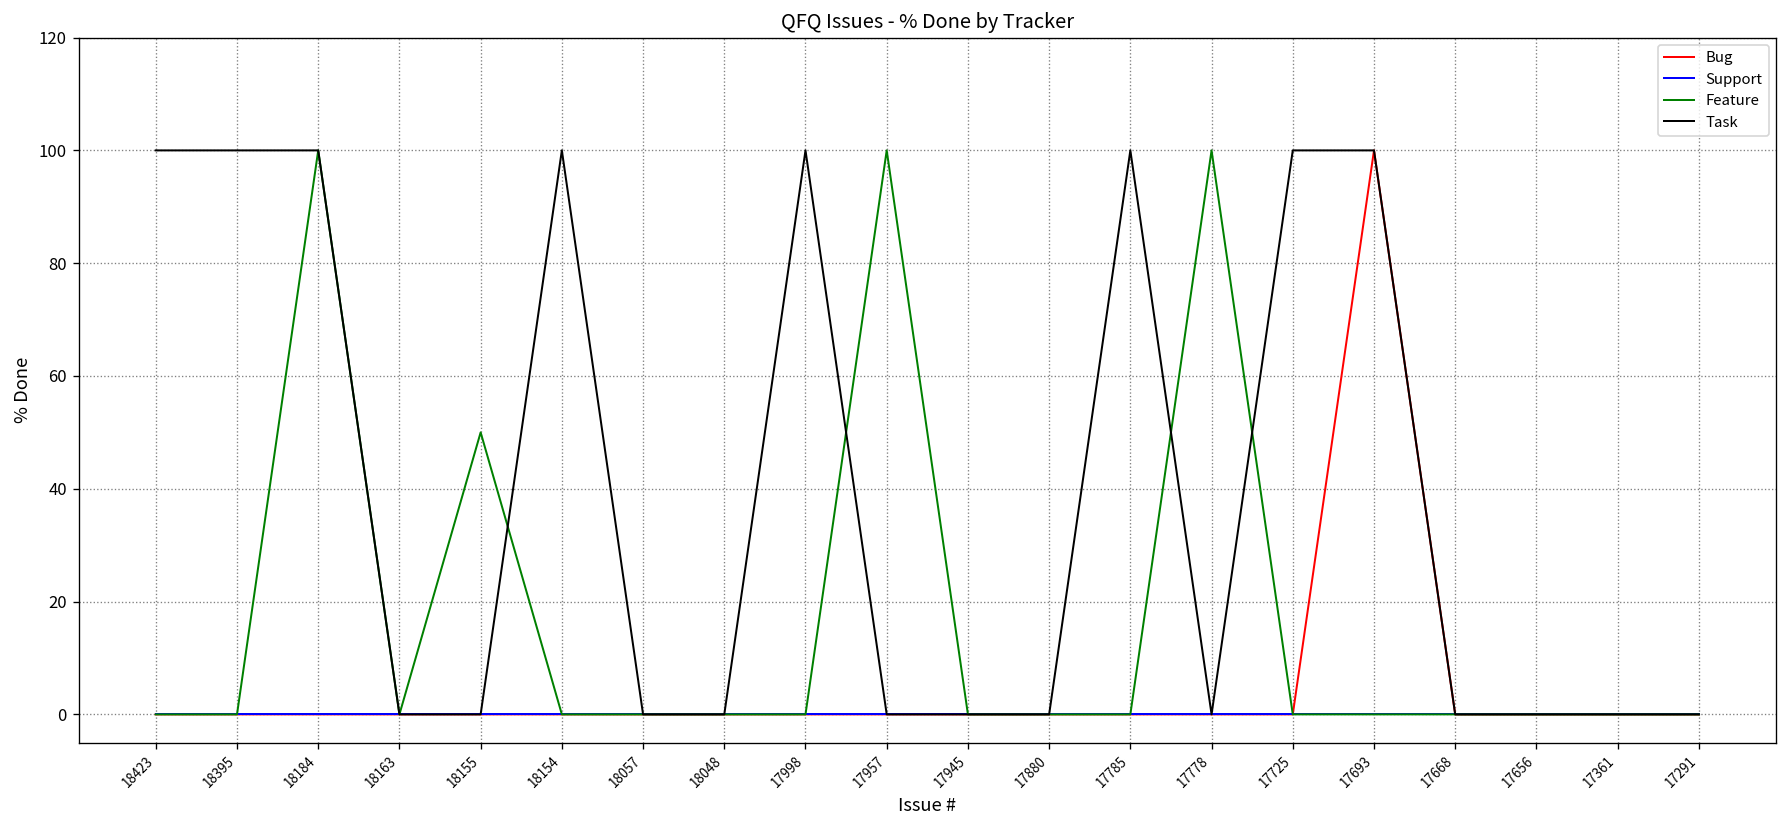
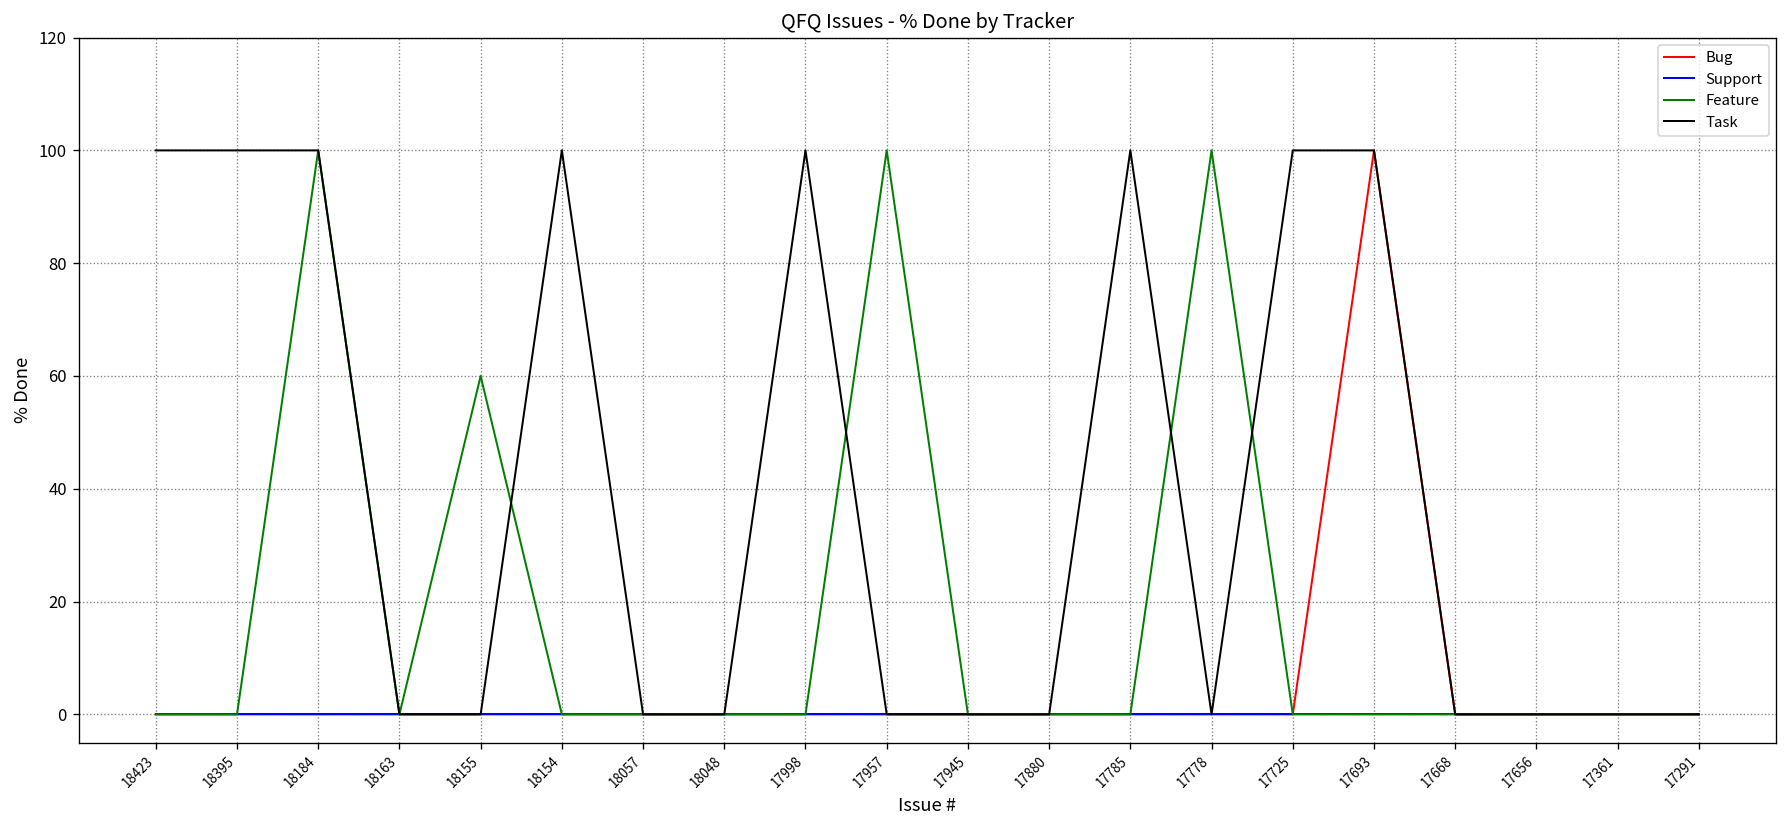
Feature, 18155: 50 -> 60
